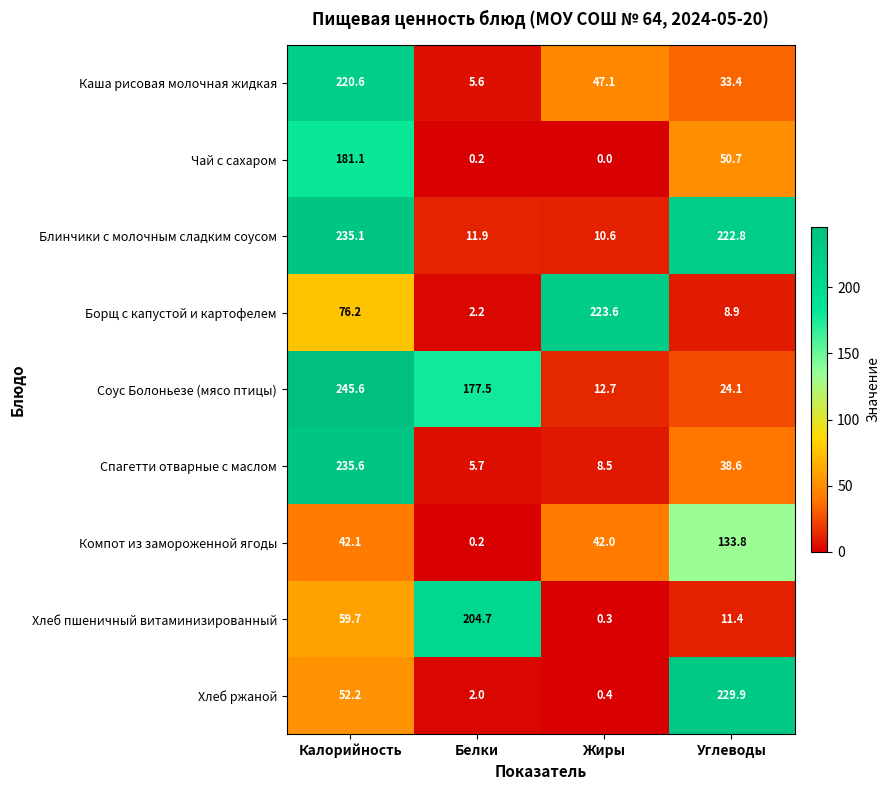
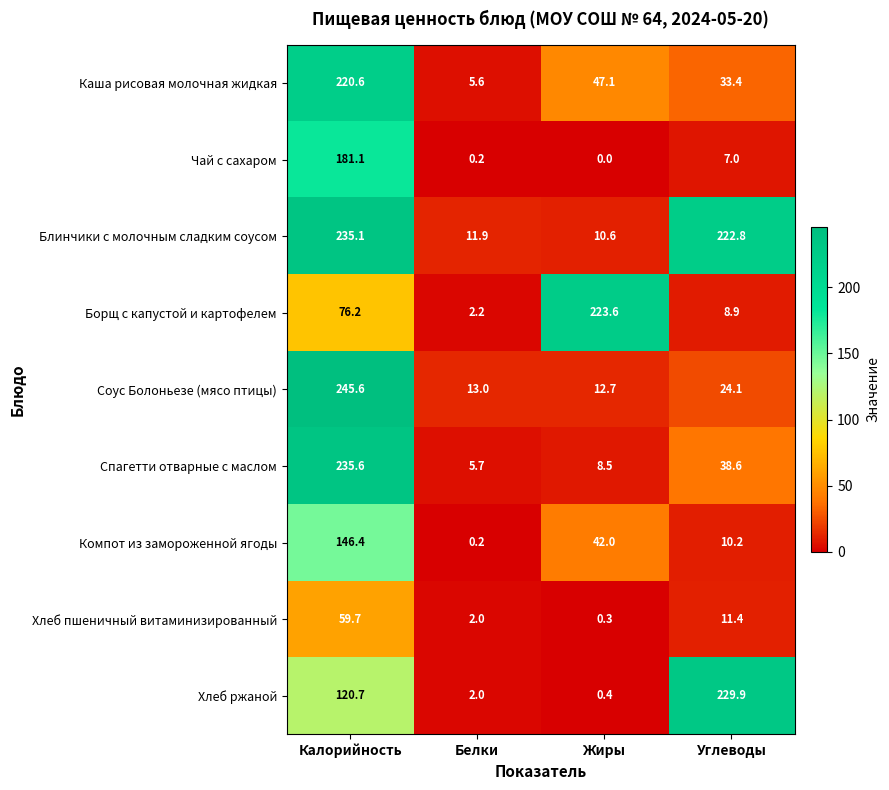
Чай с сахаром, Углеводы: 50.7 -> 7.0
Соус Болоньезе (мясо птицы), Белки: 177.5 -> 13.0
Компот из замороженной ягоды, Калорийность: 42.1 -> 146.4
Компот из замороженной ягоды, Углеводы: 133.8 -> 10.2
Хлеб пшеничный витаминизированный, Белки: 204.7 -> 2.0
Хлеб ржаной, Калорийность: 52.2 -> 120.7
